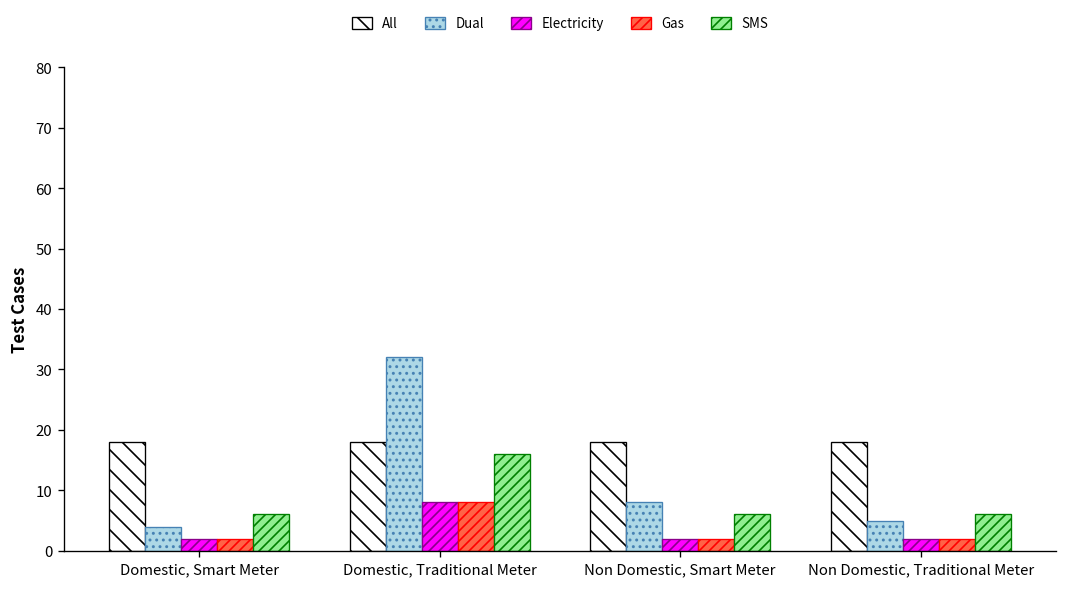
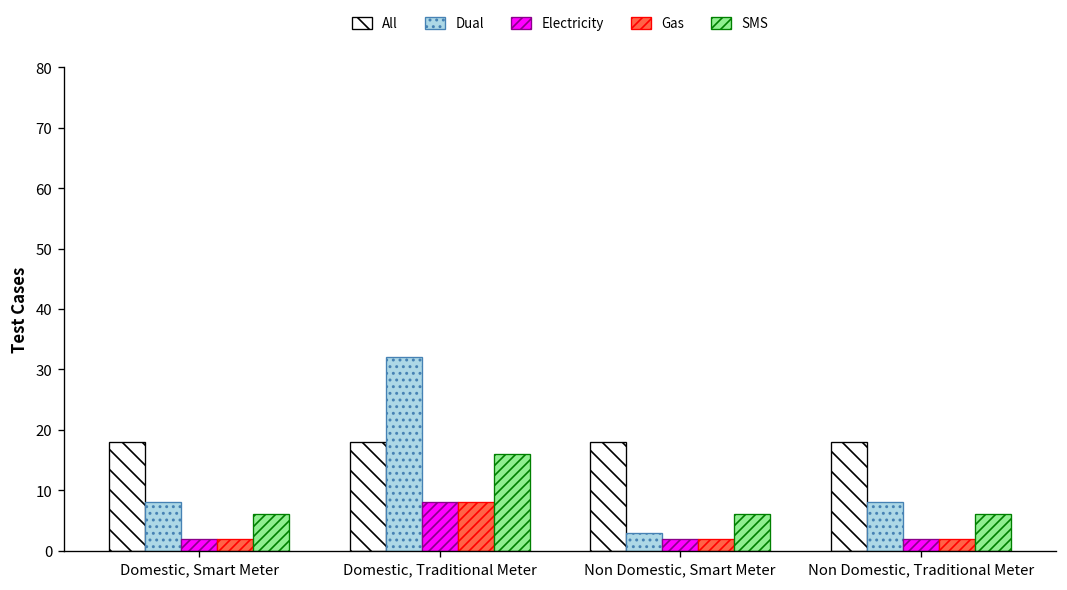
Dual, Domestic, Smart Meter: 4 -> 8
Dual, Non Domestic, Smart Meter: 8 -> 3
Dual, Non Domestic, Traditional Meter: 5 -> 8
